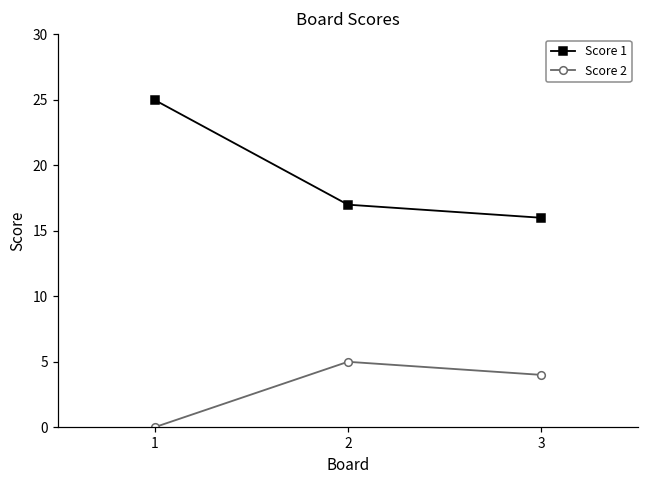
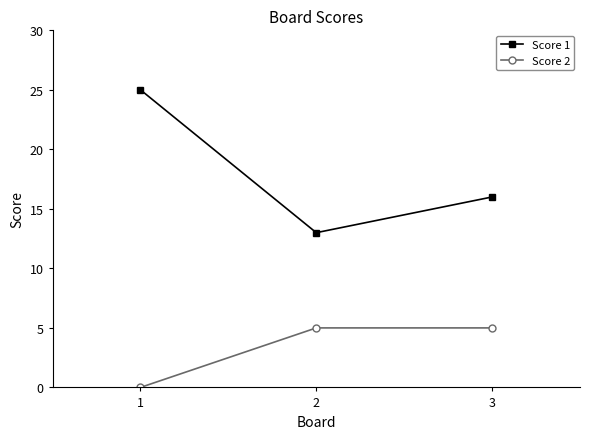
Score 1, 2: 17 -> 13
Score 2, 3: 4 -> 5
